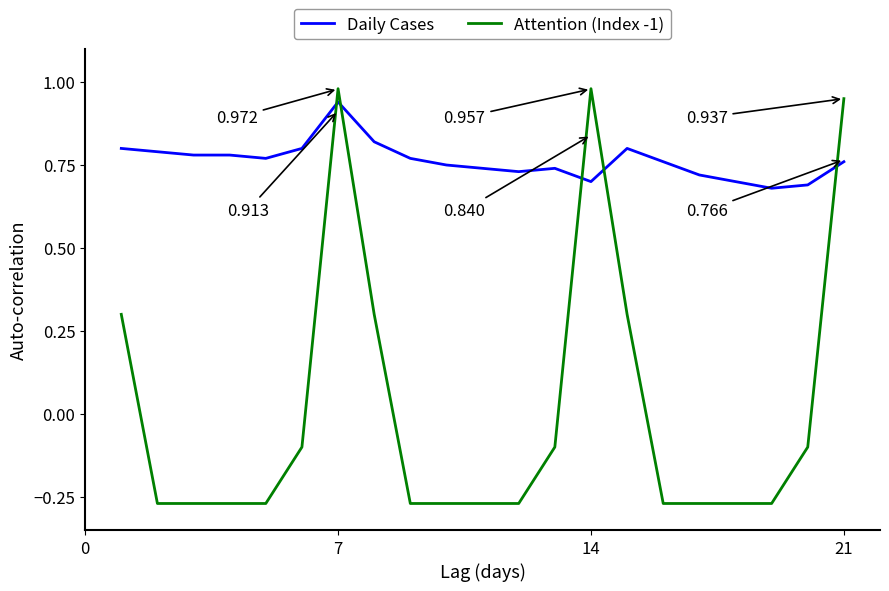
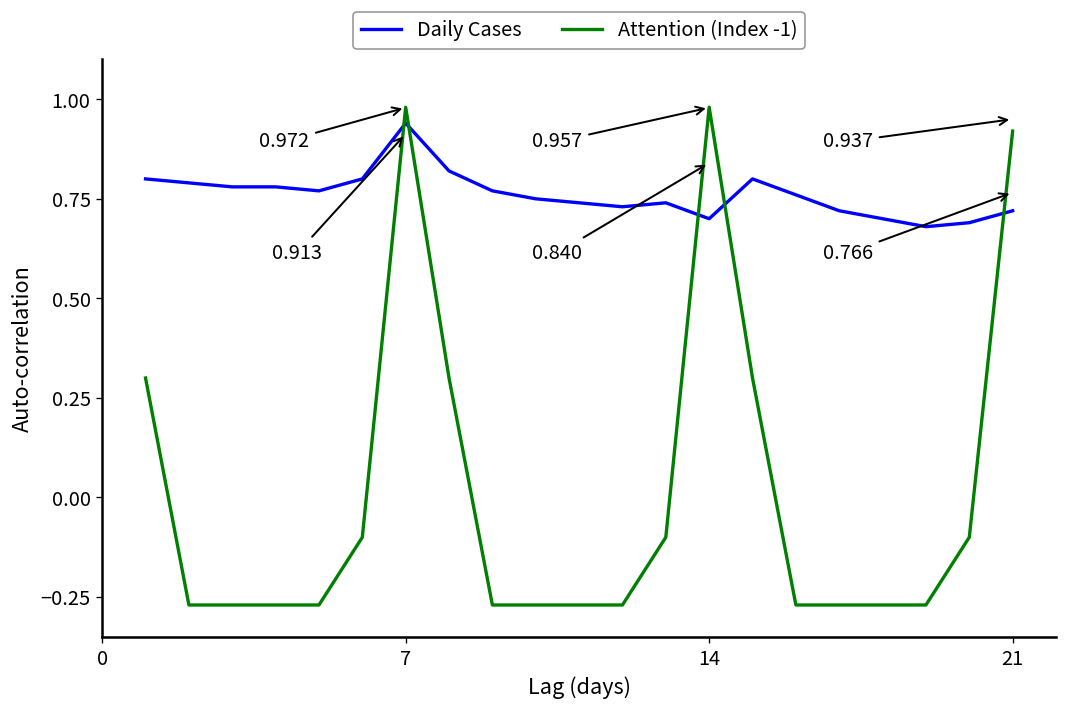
Daily Cases, 21: 0.76 -> 0.72
Attention (Index -1), 21: 0.95 -> 0.92
